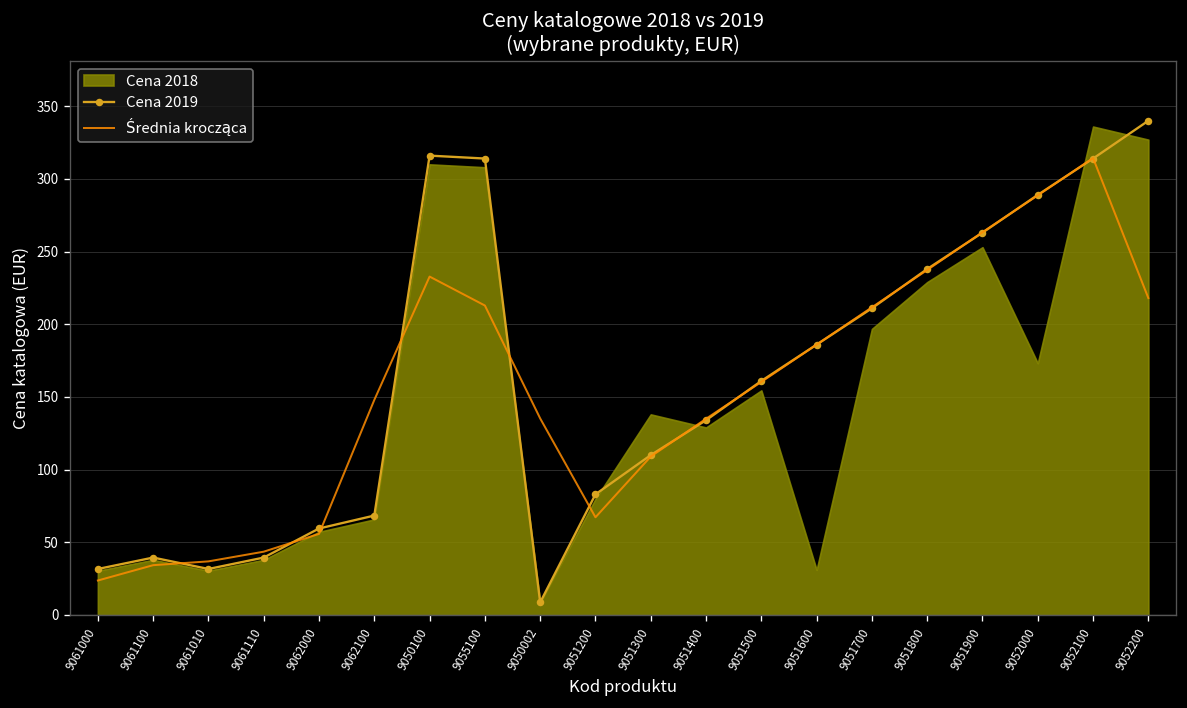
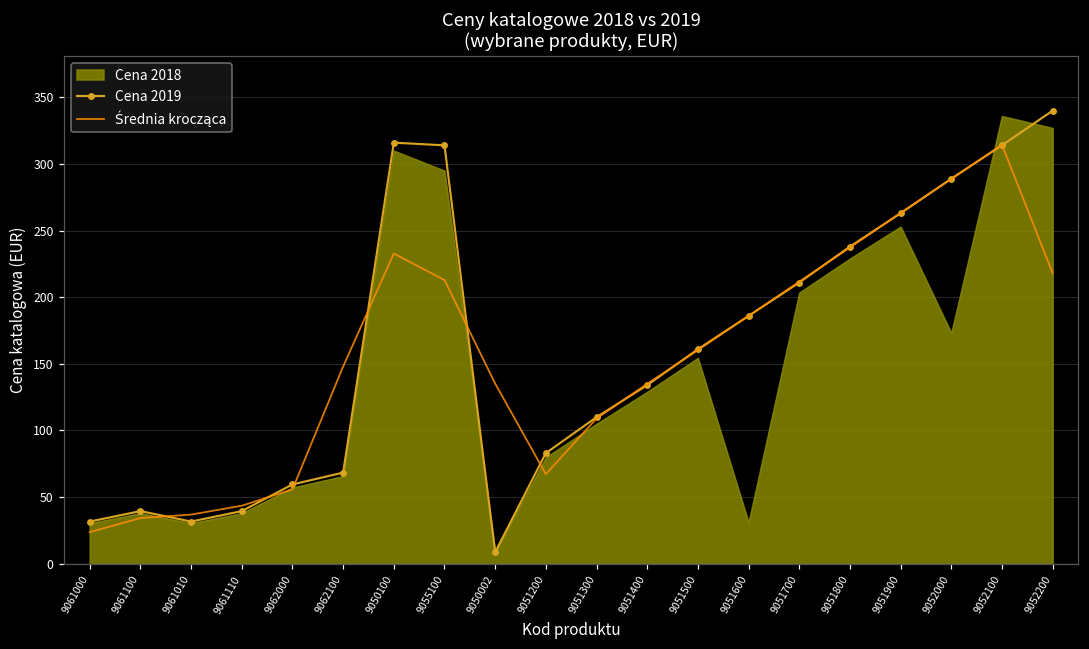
Cena 2018, 9055100: 308 -> 295
Cena 2018, 9051300: 138 -> 105
Cena 2018, 9051700: 197 -> 204
